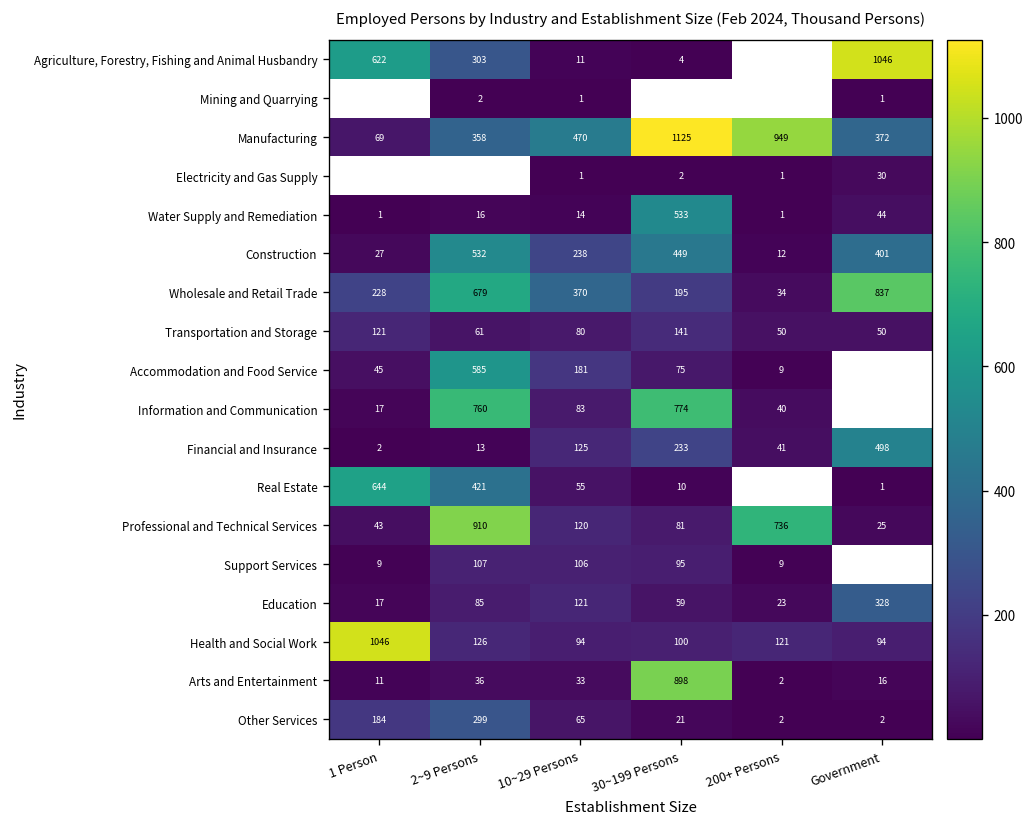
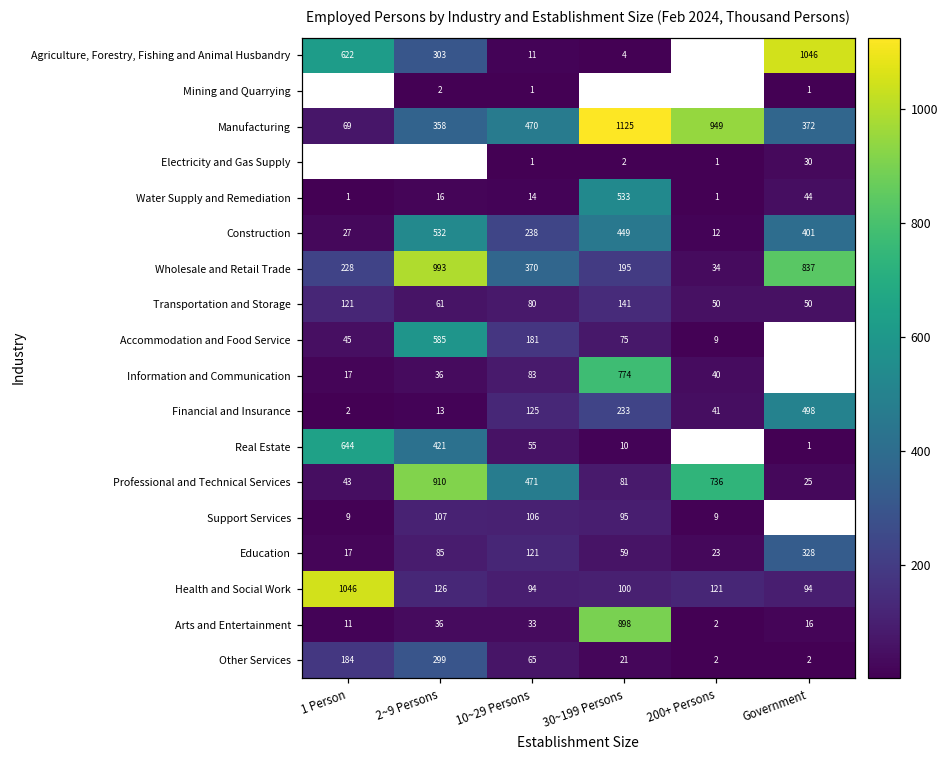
Wholesale and Retail Trade, 2~9 Persons: 679 -> 993
Information and Communication, 2~9 Persons: 760 -> 36
Professional and Technical Services, 10~29 Persons: 120 -> 471
